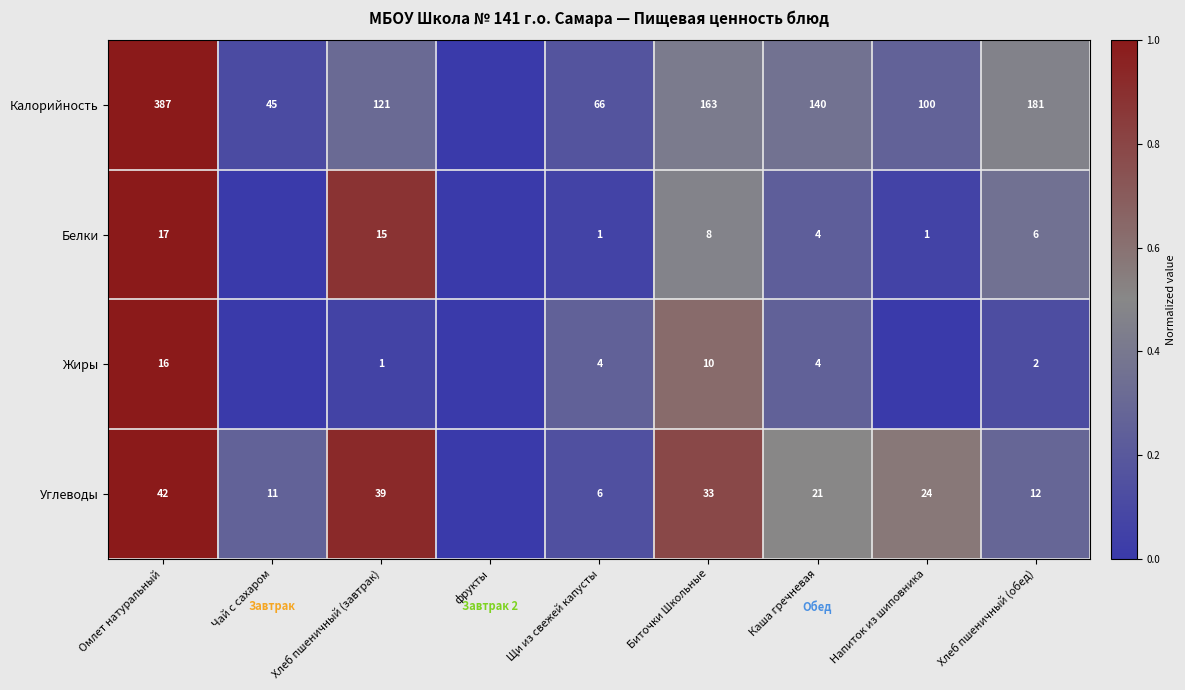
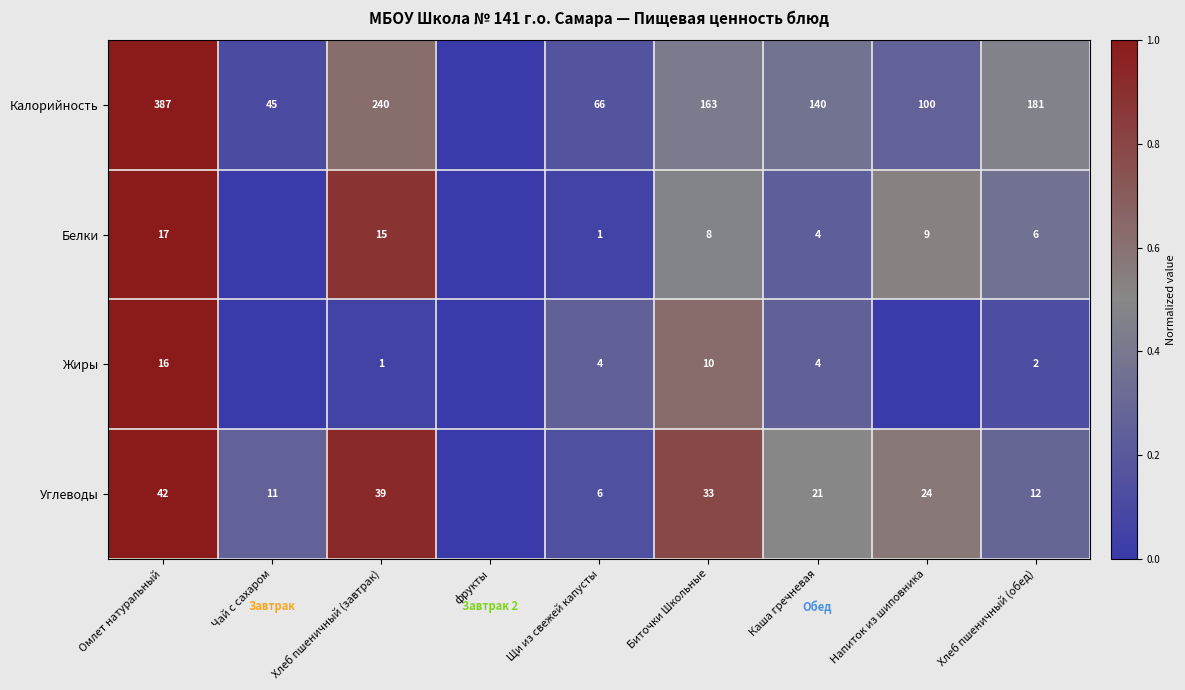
Калорийность, Хлеб пшеничный (завтрак): 121 -> 240
Белки, Напиток из шиповника: 1 -> 9
